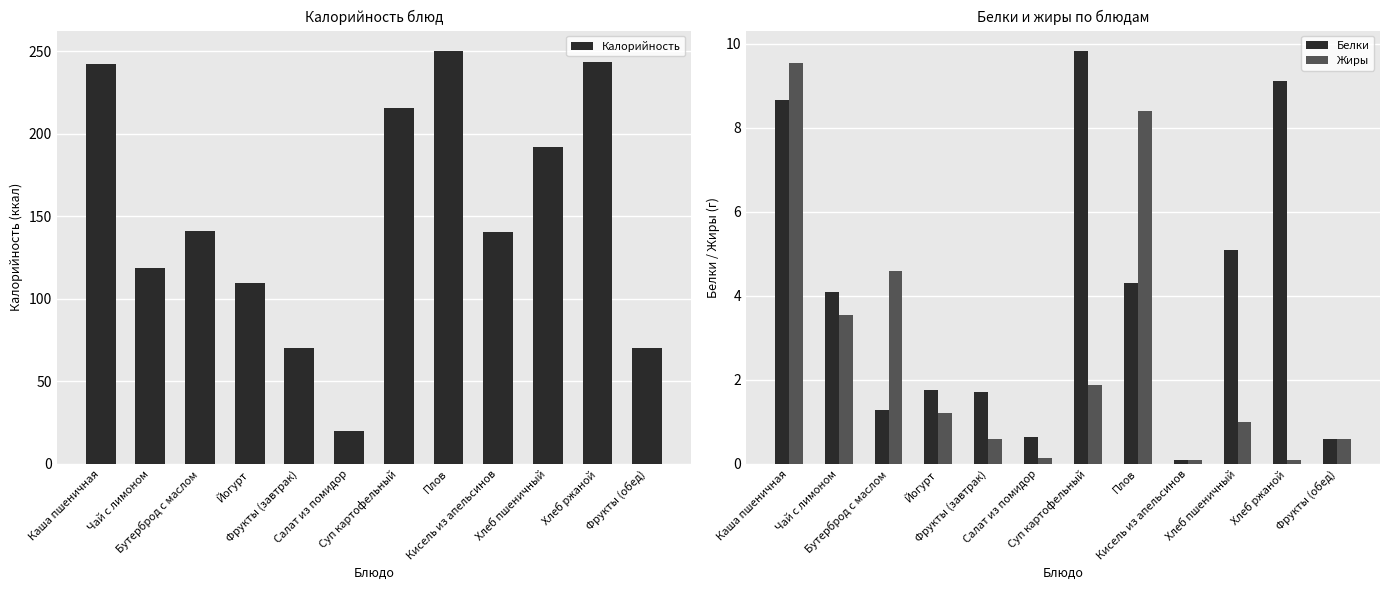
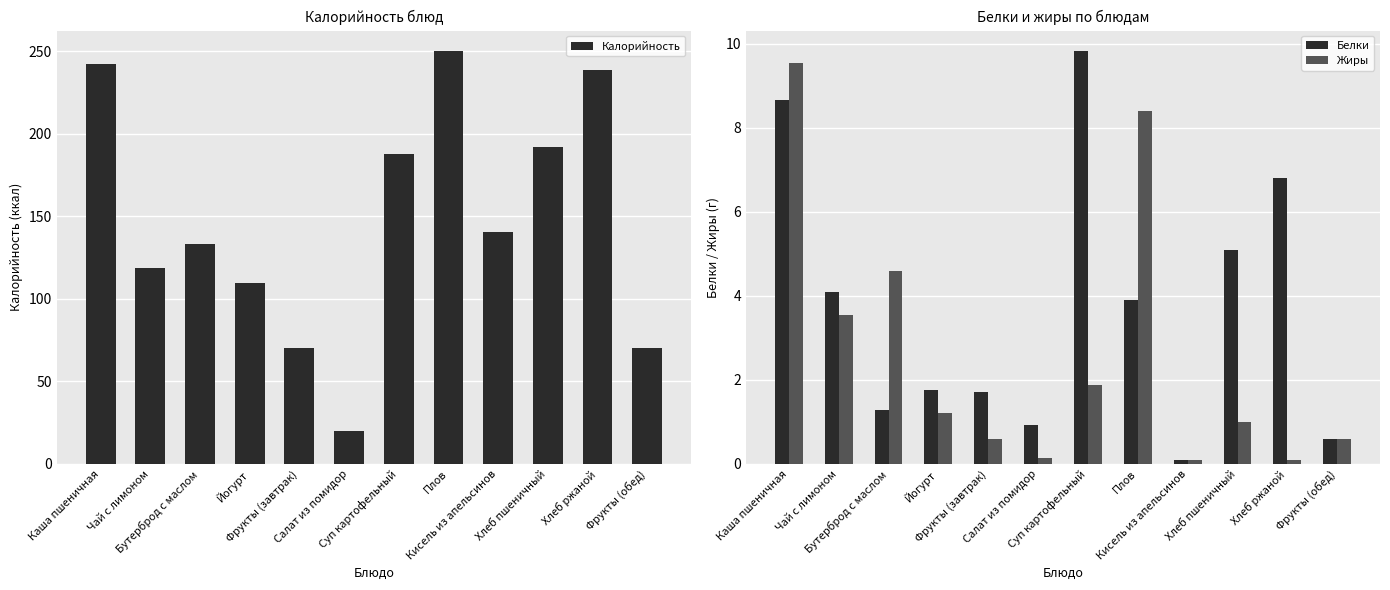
Калорийность блюд, Бутерброд с маслом: 141 -> 134
Калорийность блюд, Суп картофельный: 216 -> 188
Калорийность блюд, Хлеб ржаной: 244 -> 238
Белки и жиры по блюдам, Белки, Салат из помидор: 0.6 -> 0.9
Белки и жиры по блюдам, Белки, Плов: 4.3 -> 3.9
Белки и жиры по блюдам, Белки, Хлеб ржаной: 9.1 -> 6.8
